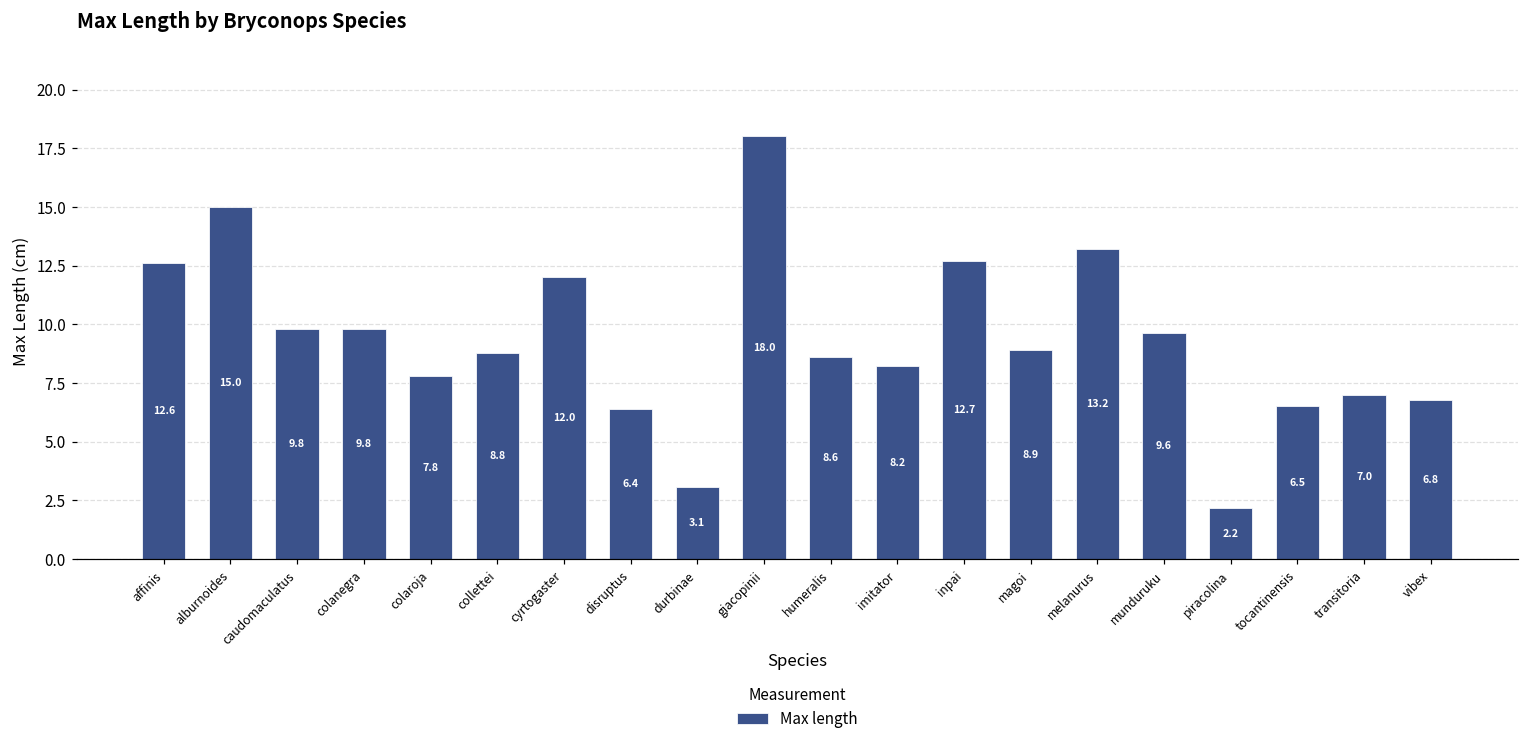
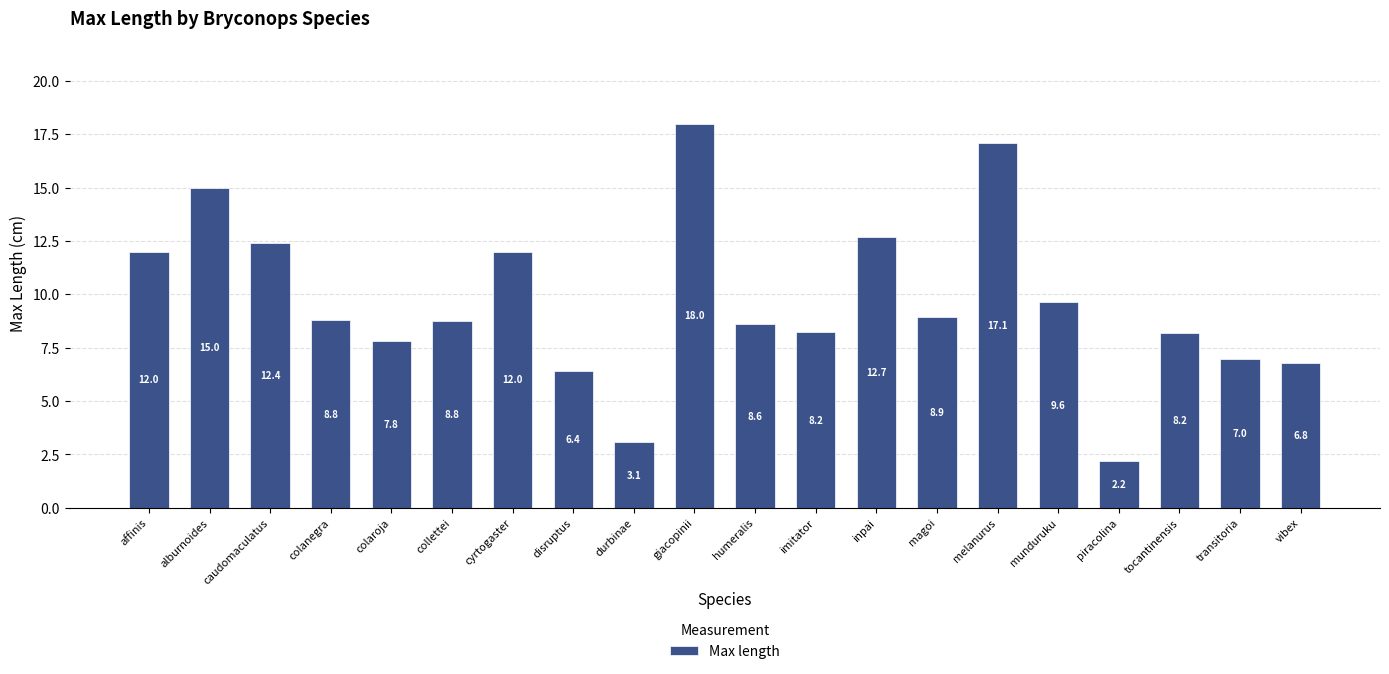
affinis: 12.6 -> 12.0
caudomaculatus: 9.8 -> 12.4
colanegra: 9.8 -> 8.8
melanurus: 13.2 -> 17.1
tocantinensis: 6.5 -> 8.2
